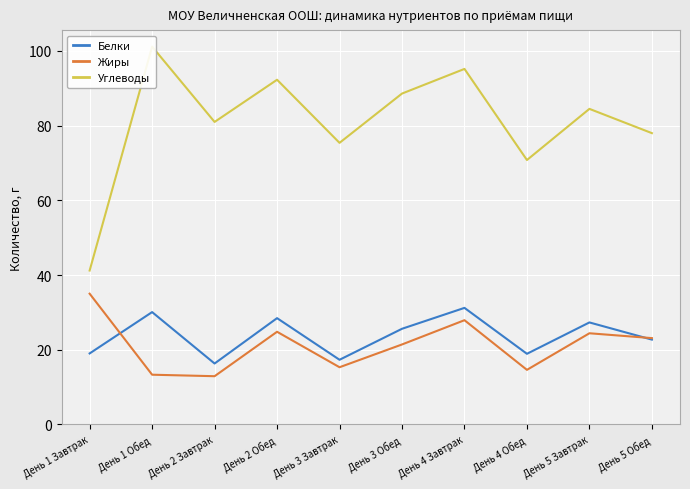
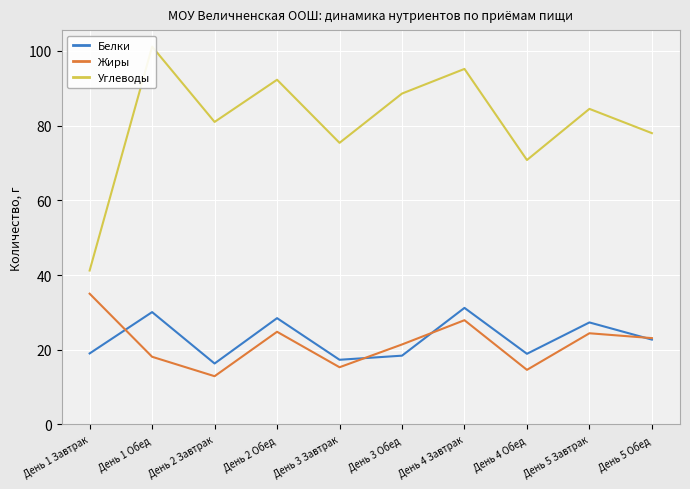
Жиры, День 1 Обед: 13 -> 18
Белки, День 3 Обед: 26 -> 18
